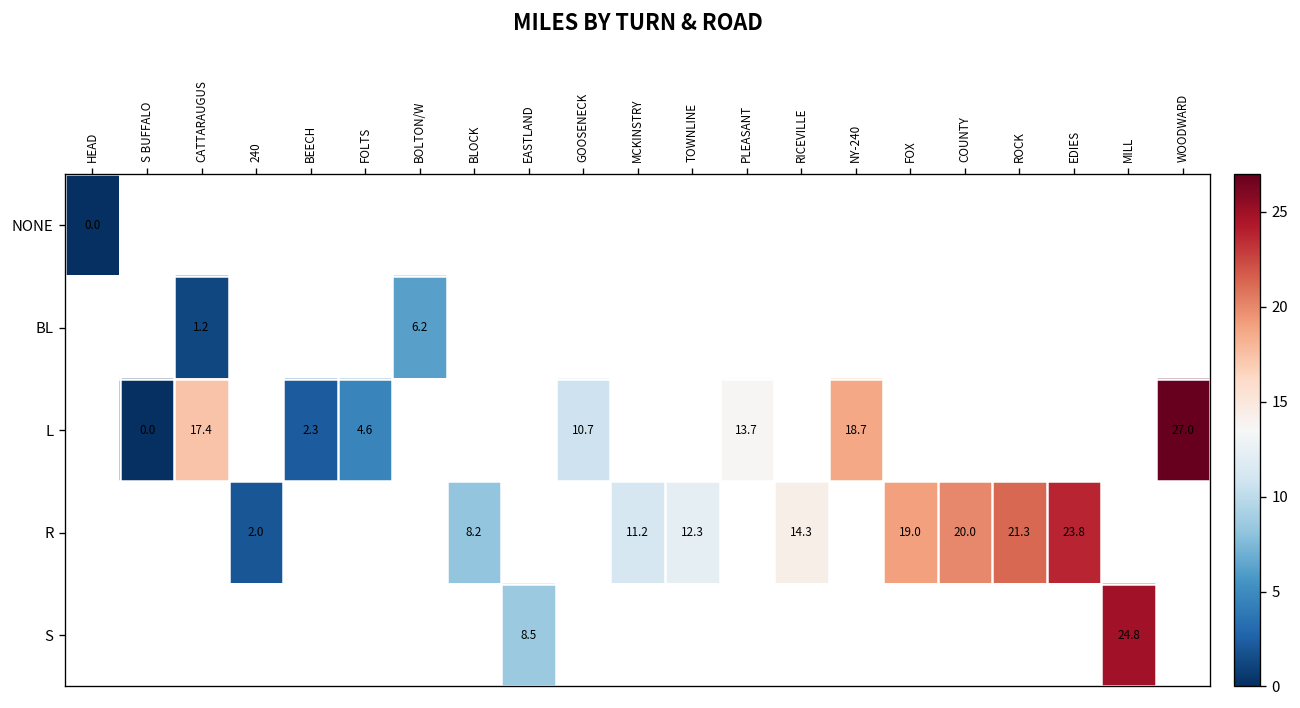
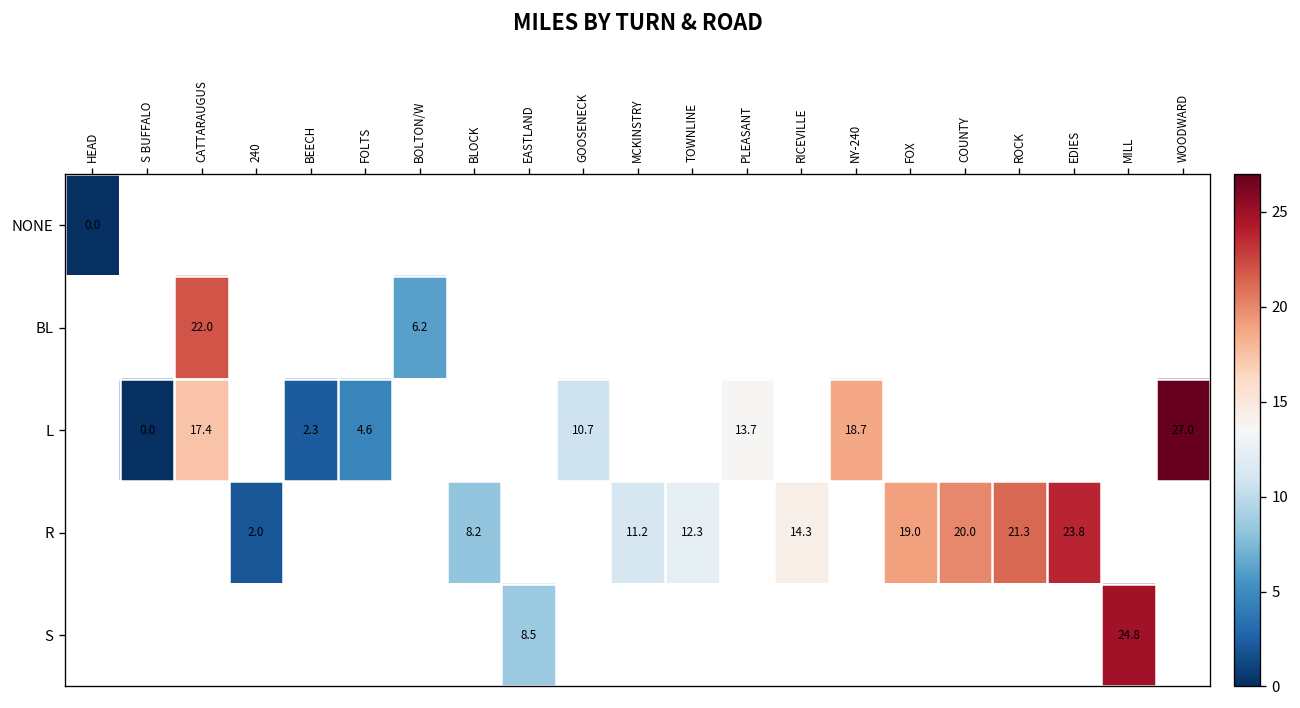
BL, CATTARAUGUS: 1.2 -> 22.0
